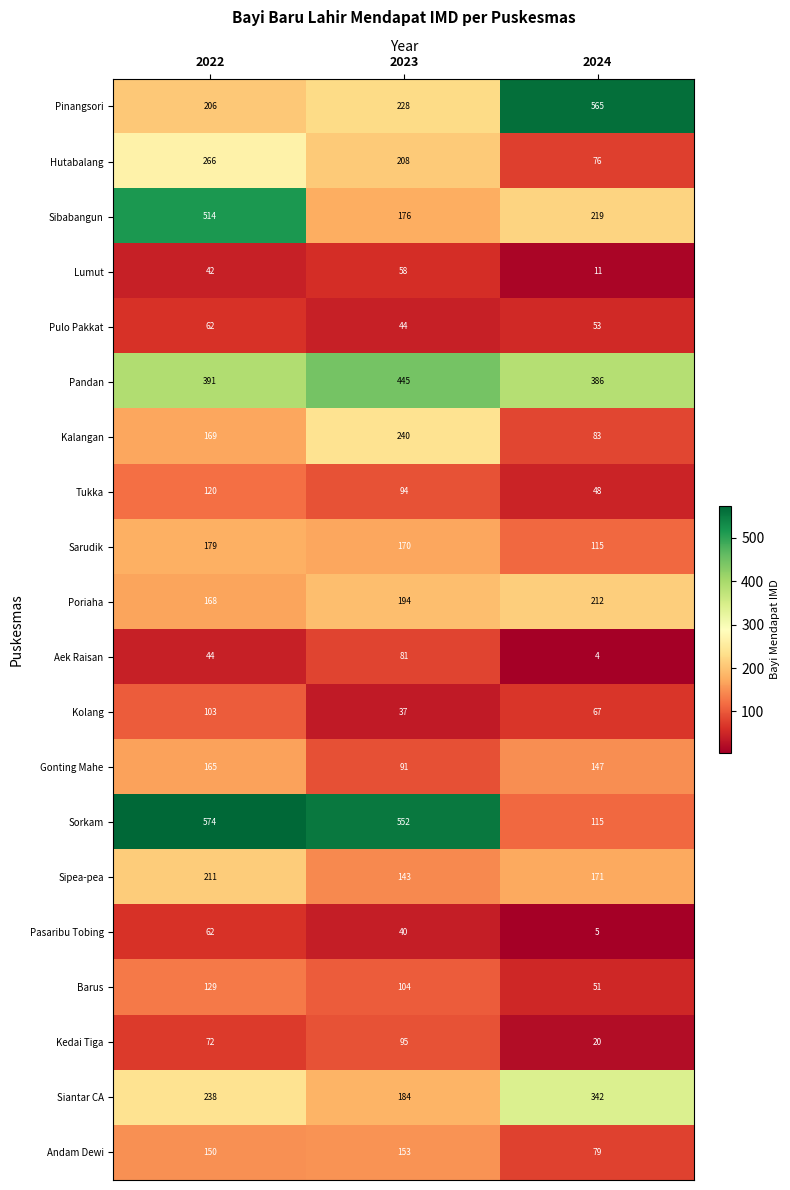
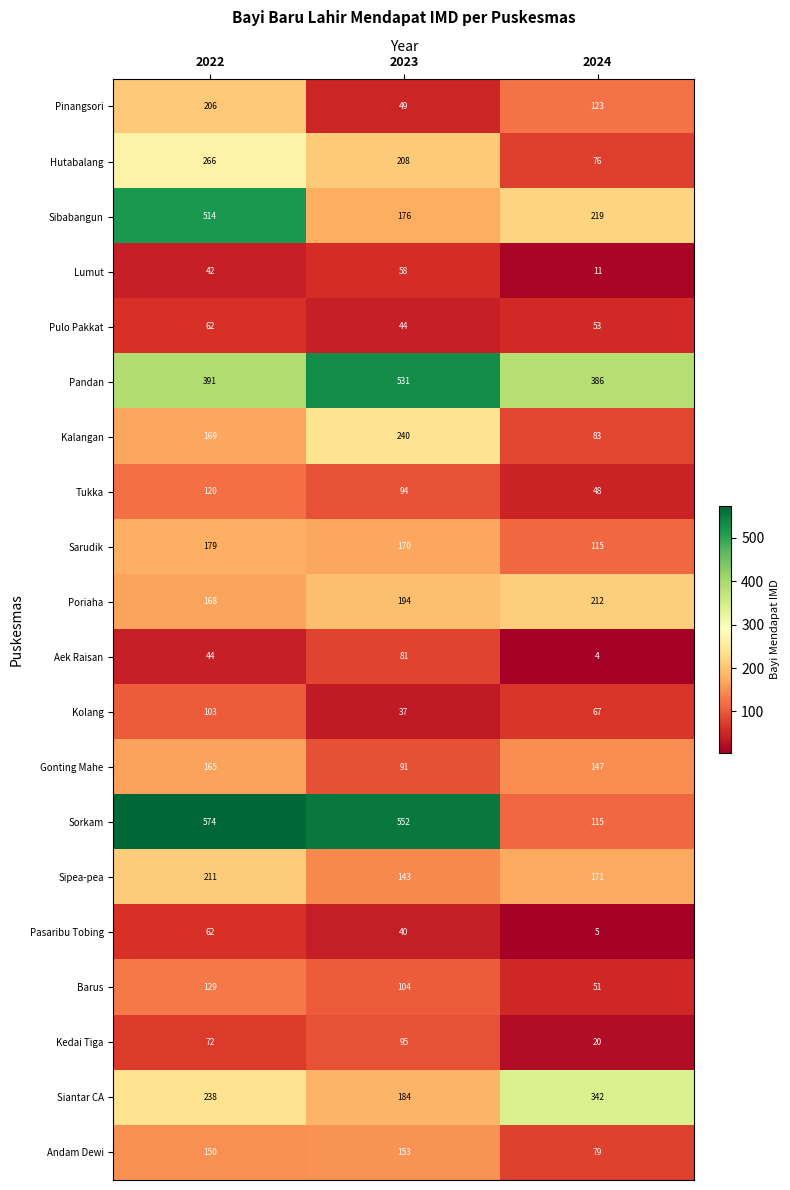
Pinangsori, 2023: 228 -> 49
Pinangsori, 2024: 565 -> 123
Pandan, 2023: 445 -> 531
